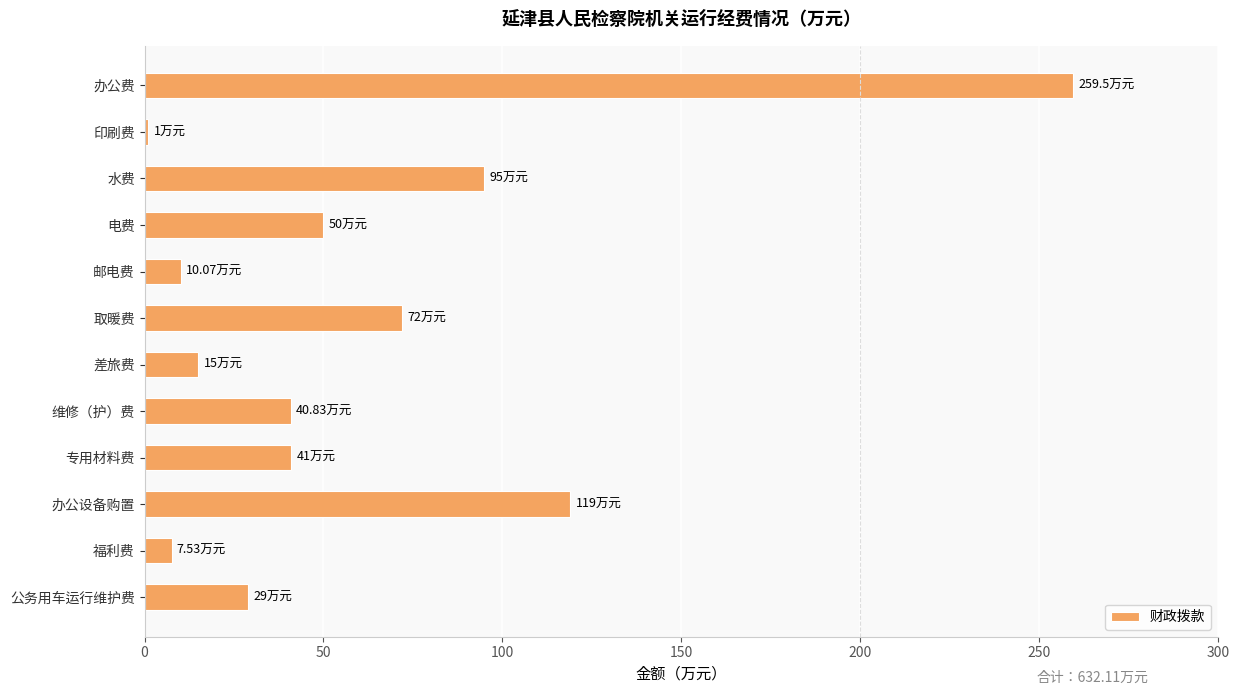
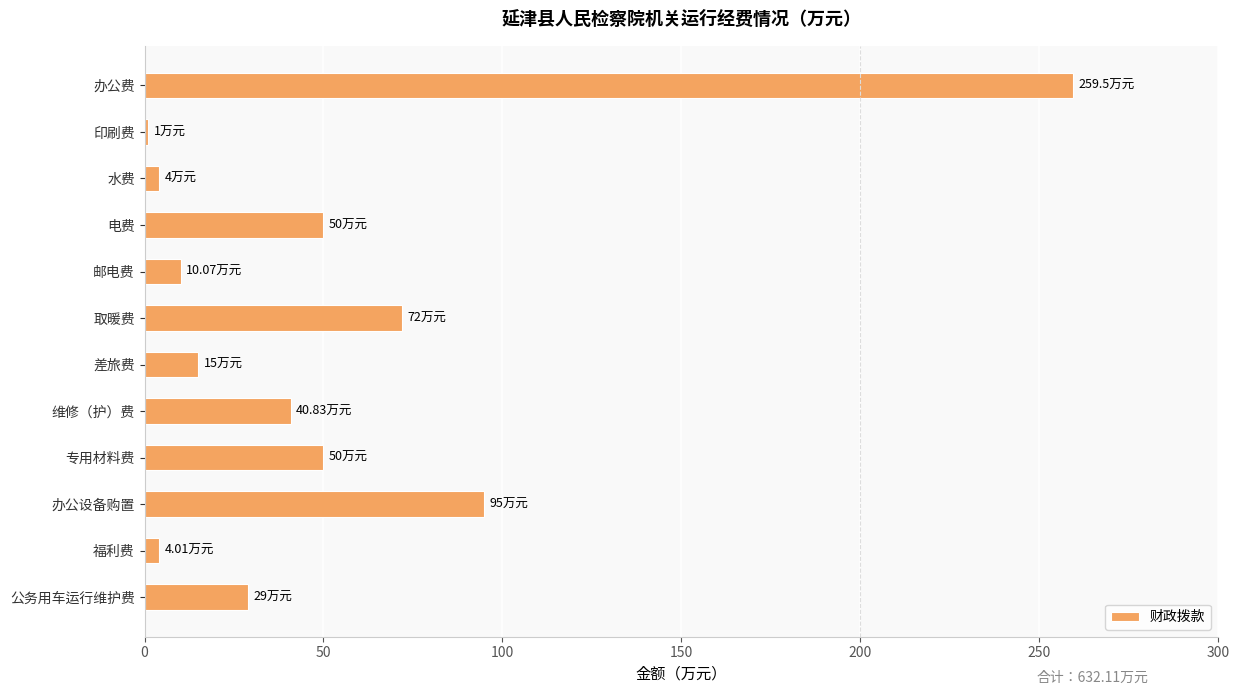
水费: 95 -> 4
专用材料费: 41 -> 50
办公设备购置: 119 -> 95
福利费: 7.53 -> 4.01
